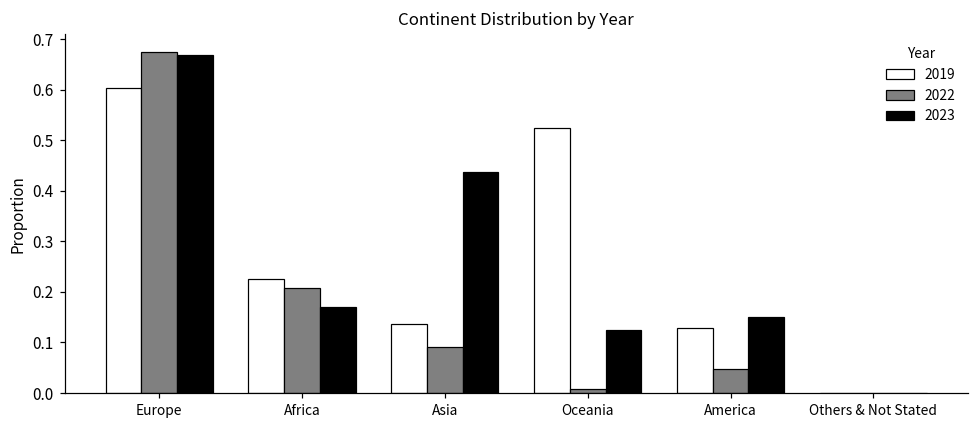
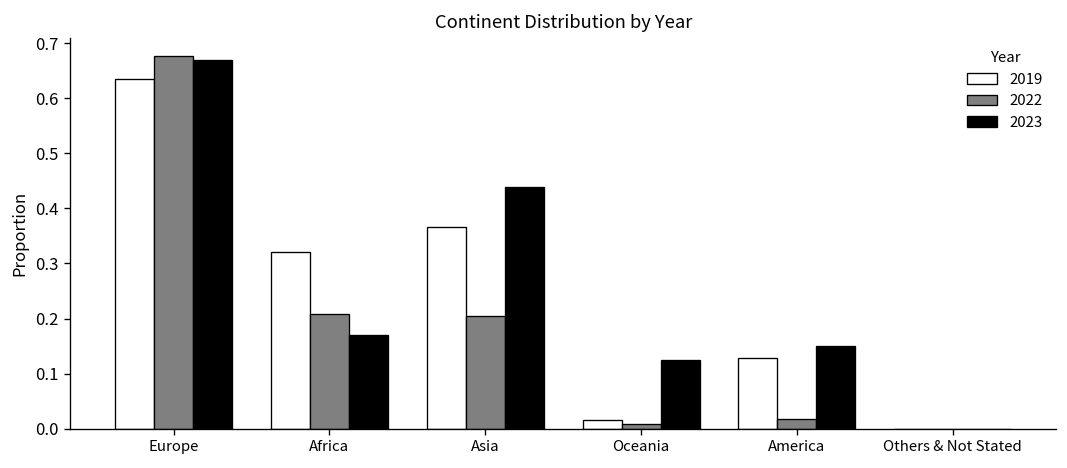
2019, Europe: 0.60 -> 0.64
2019, Africa: 0.23 -> 0.32
2019, Asia: 0.14 -> 0.37
2022, Asia: 0.09 -> 0.21
2019, Oceania: 0.53 -> 0.02
2022, America: 0.05 -> 0.02
